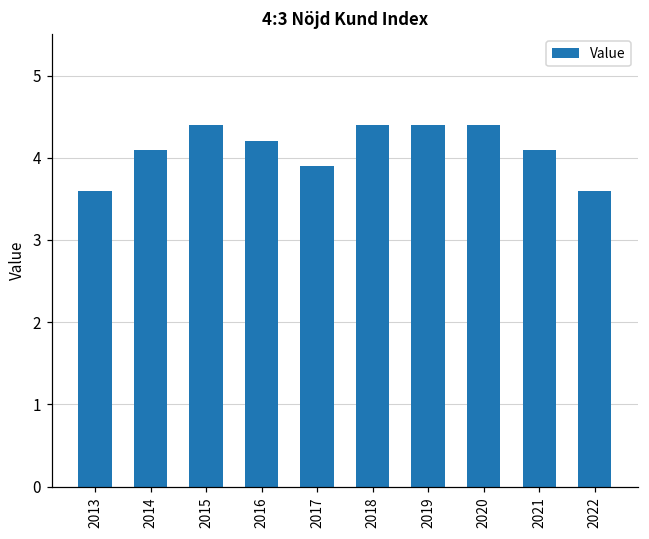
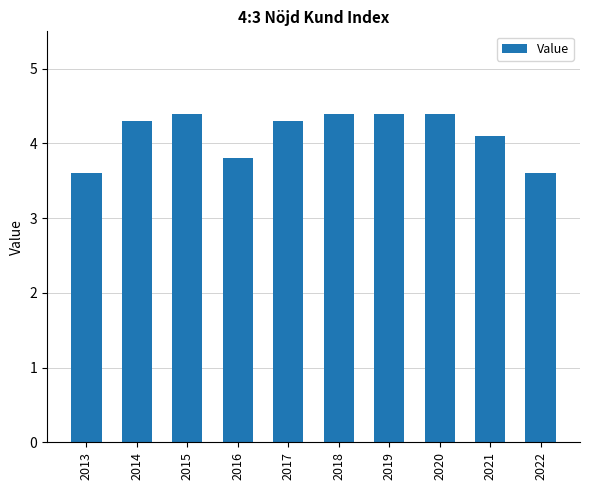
2014: 4.1 -> 4.3
2016: 4.2 -> 3.8
2017: 3.9 -> 4.3
